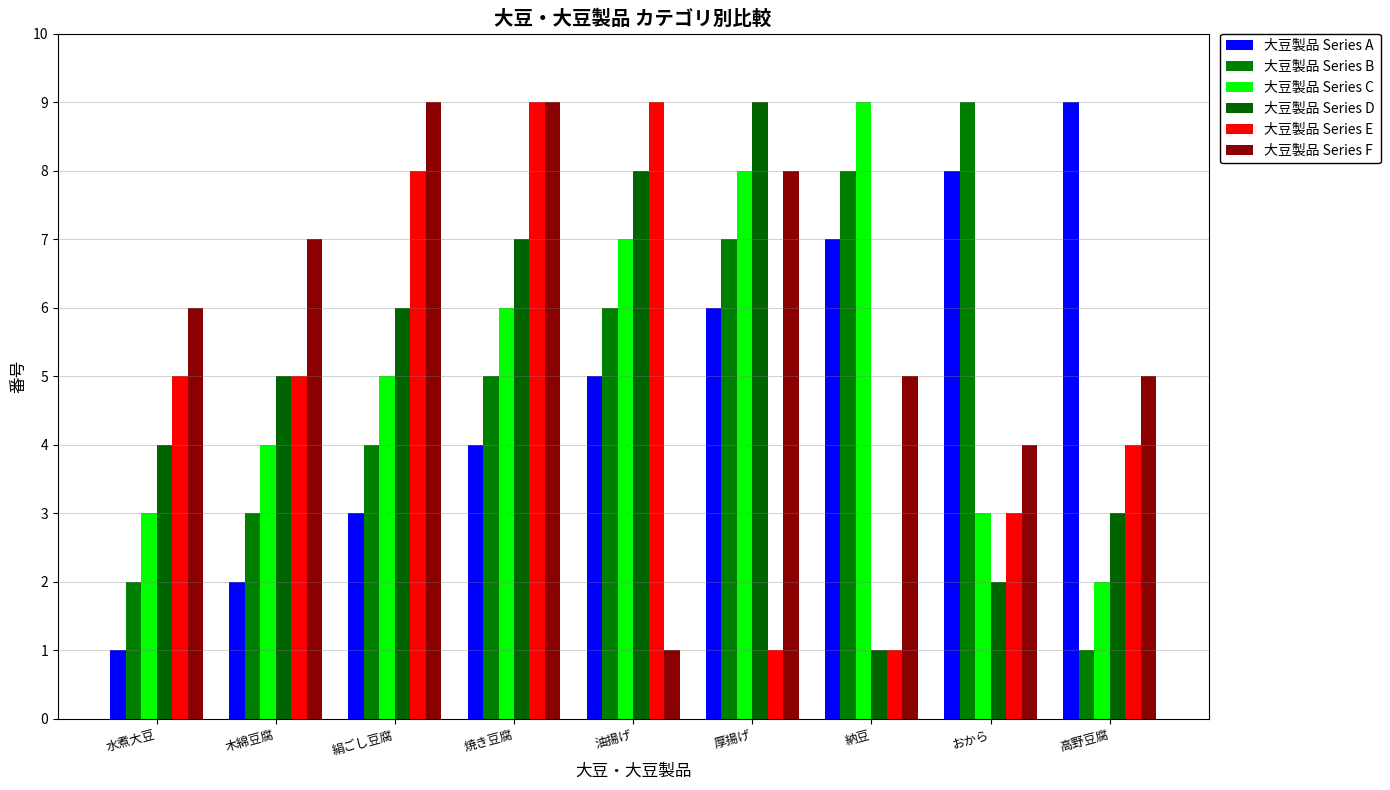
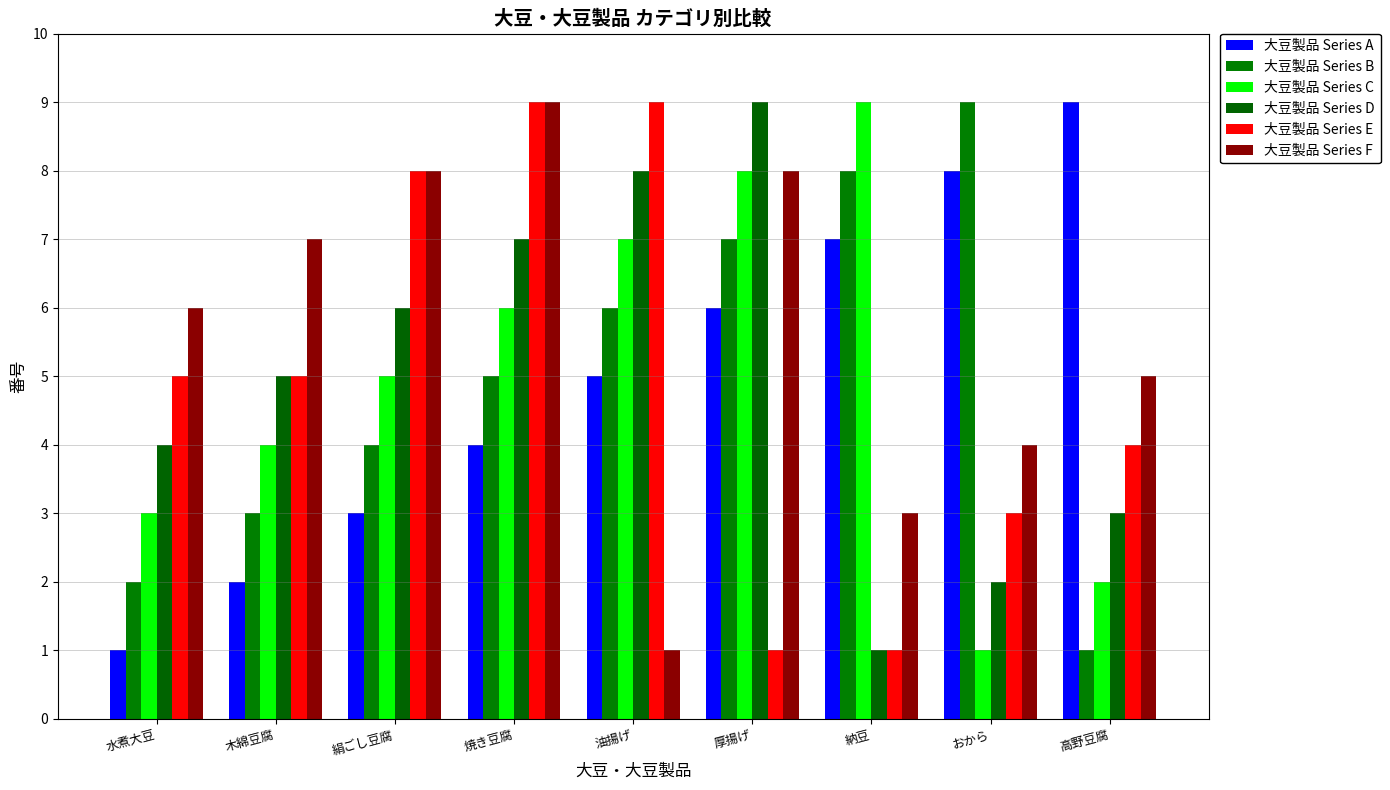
大豆製品 Series F, 絹ごし豆腐: 9 -> 8
大豆製品 Series F, 納豆: 5 -> 3
大豆製品 Series C, おから: 3 -> 1
